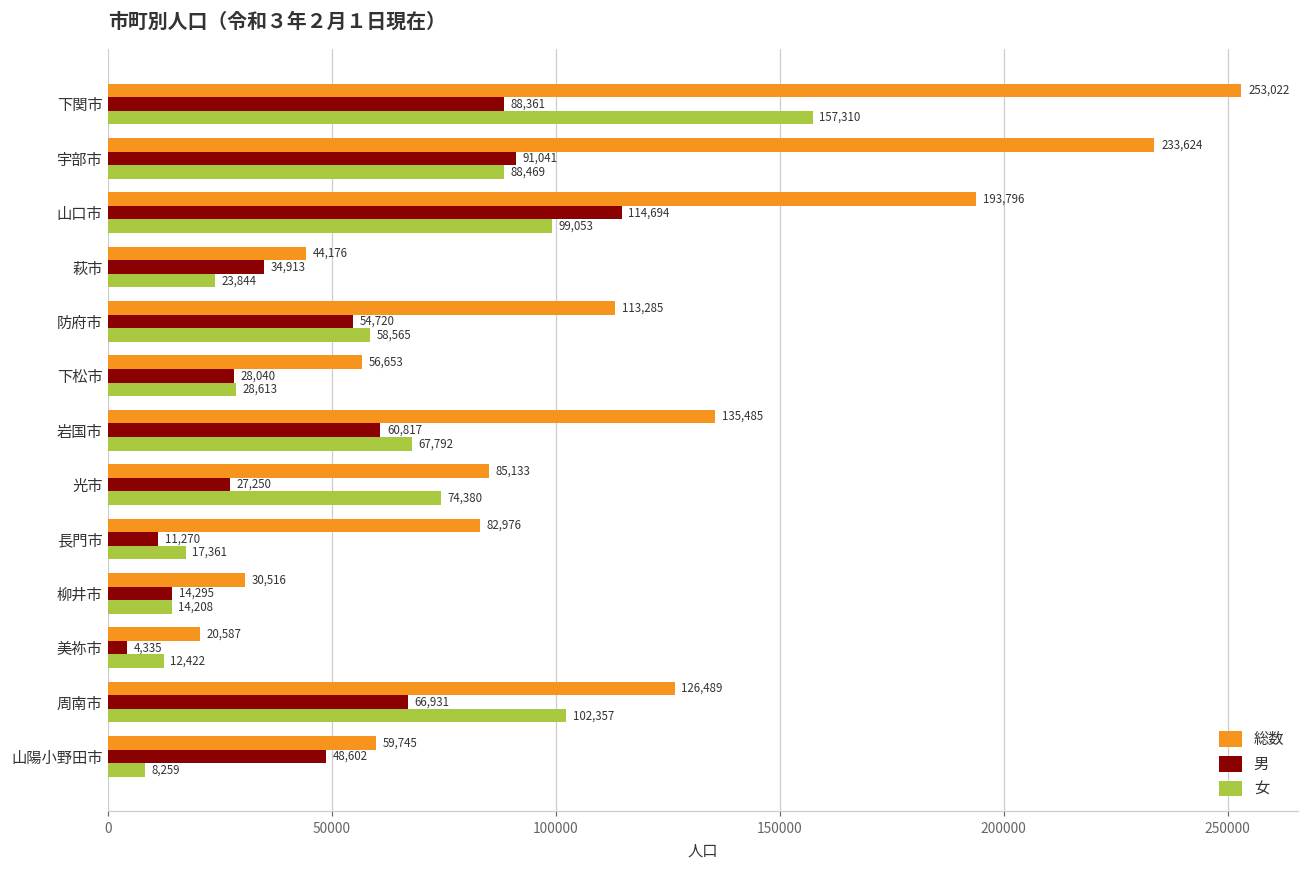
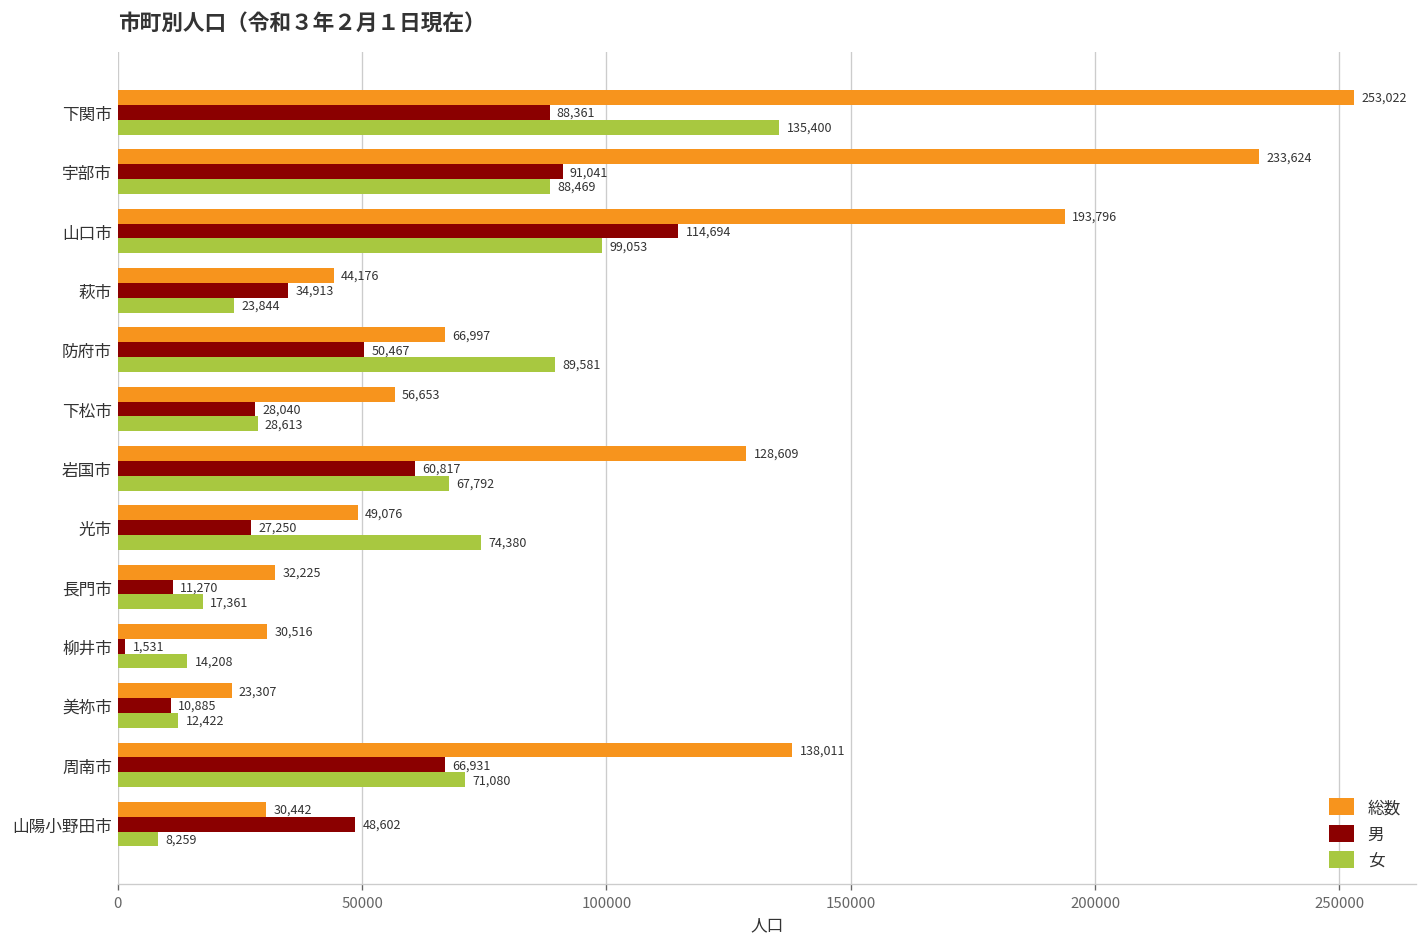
女, 下関市: 157,310 -> 135,400
総数, 防府市: 113,285 -> 66,997
男, 防府市: 54,720 -> 50,467
女, 防府市: 58,565 -> 89,581
総数, 岩国市: 135,485 -> 128,609
総数, 光市: 85,133 -> 49,076
総数, 長門市: 82,976 -> 32,225
男, 柳井市: 14,295 -> 1,531
総数, 美祢市: 20,587 -> 23,307
男, 美祢市: 4,335 -> 10,885
総数, 周南市: 126,489 -> 138,011
女, 周南市: 102,357 -> 71,080
総数, 山陽小野田市: 59,745 -> 30,442
